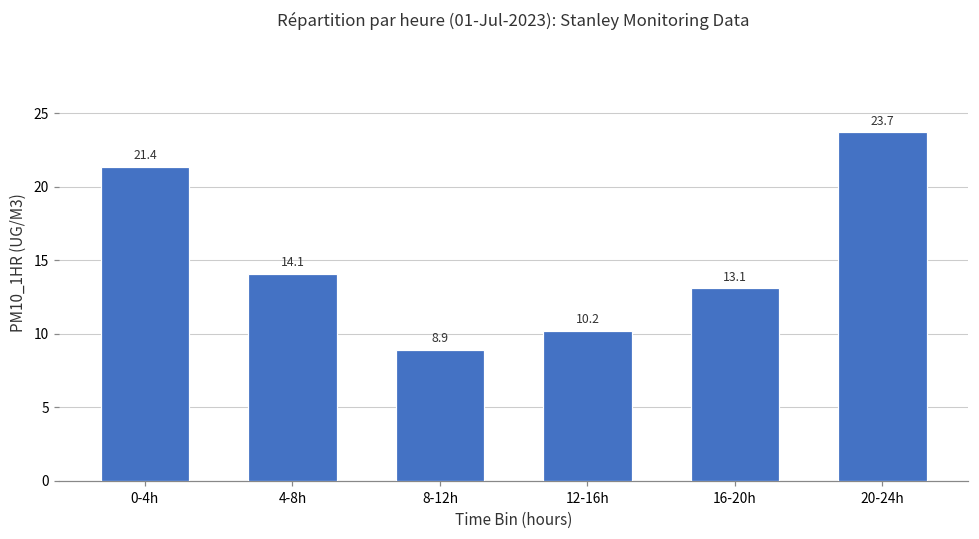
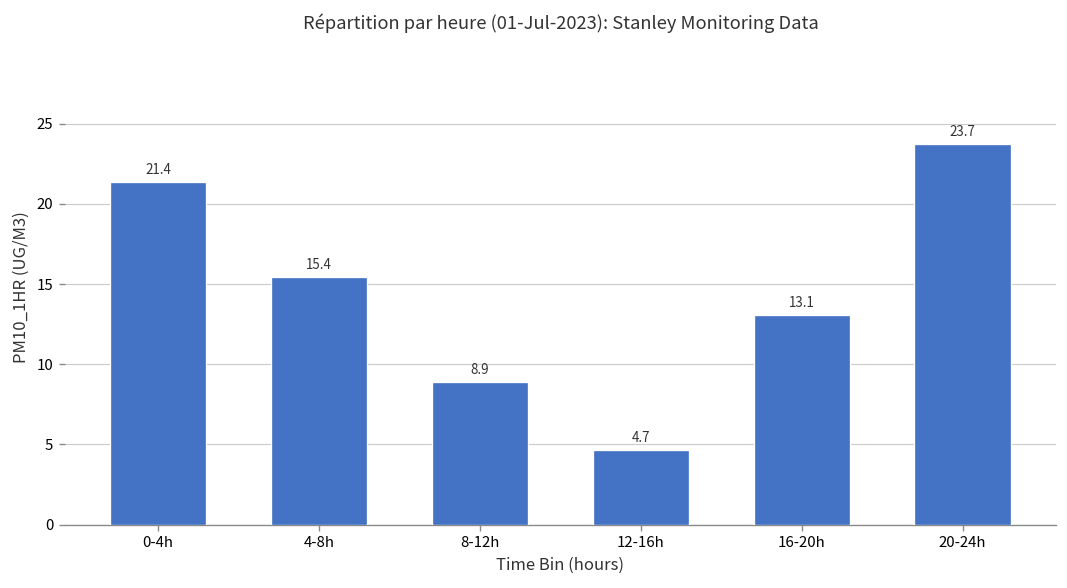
4-8h: 14.1 -> 15.4
12-16h: 10.2 -> 4.7
